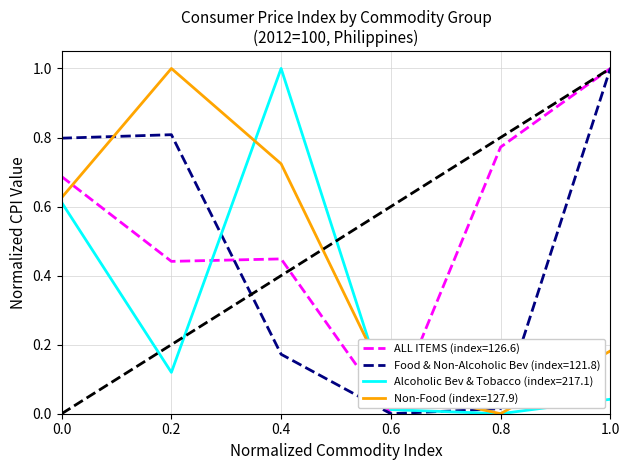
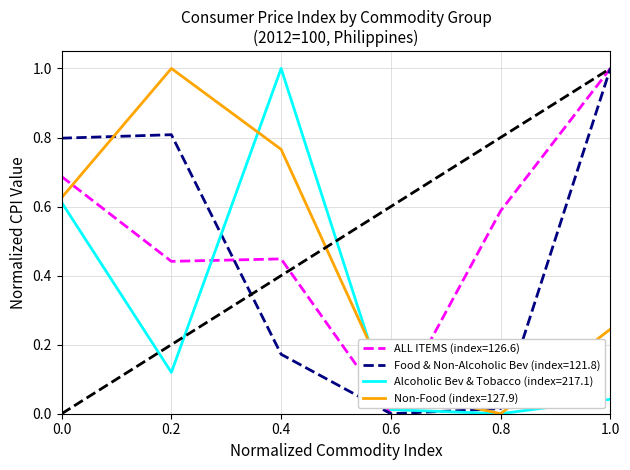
Non-Food (index=127.9), 0.4: 0.72 -> 0.77
ALL ITEMS (index=126.6), 0.8: 0.77 -> 0.59
Non-Food (index=127.9), 1.0: 0.18 -> 0.24
